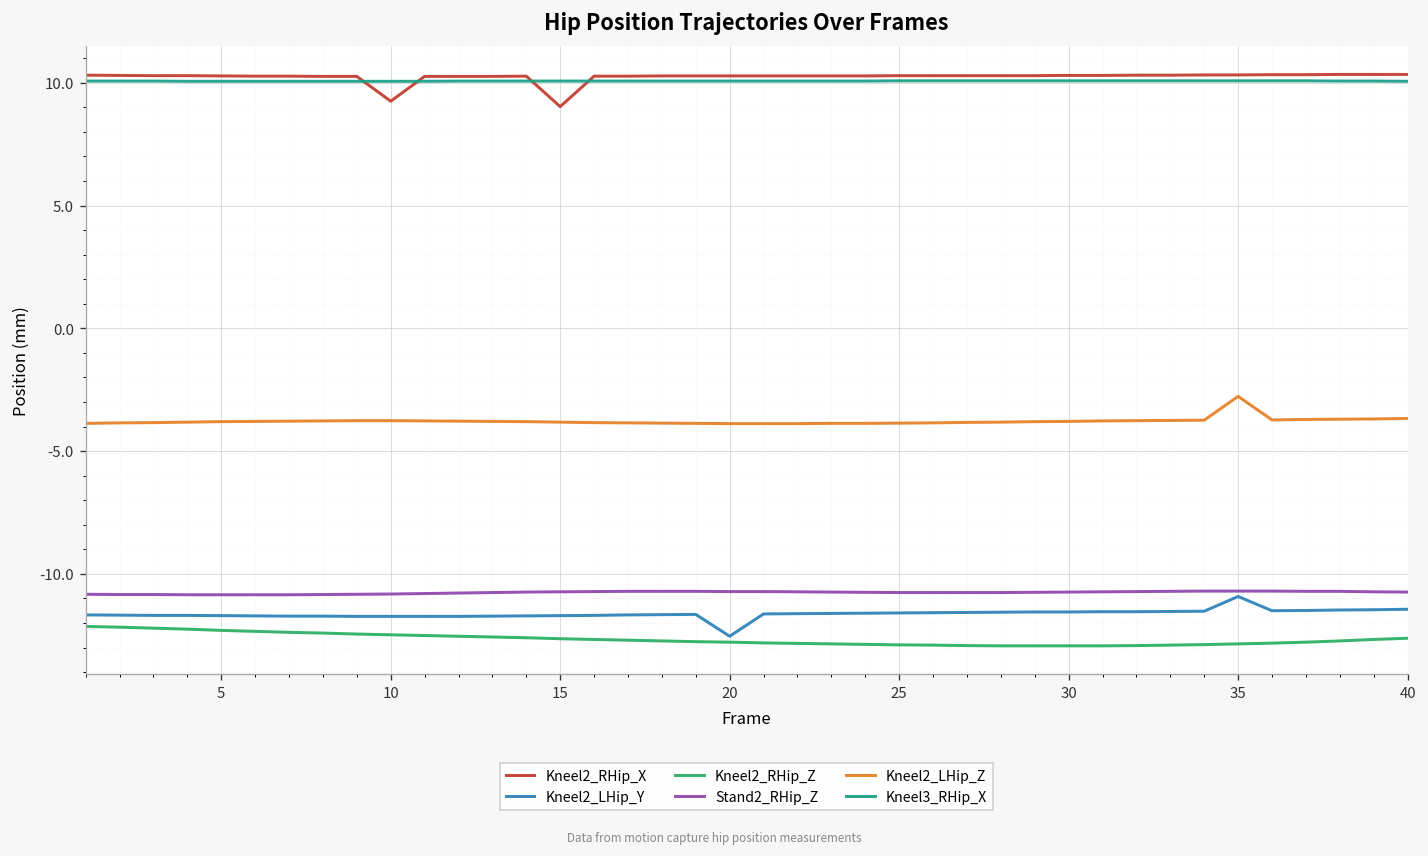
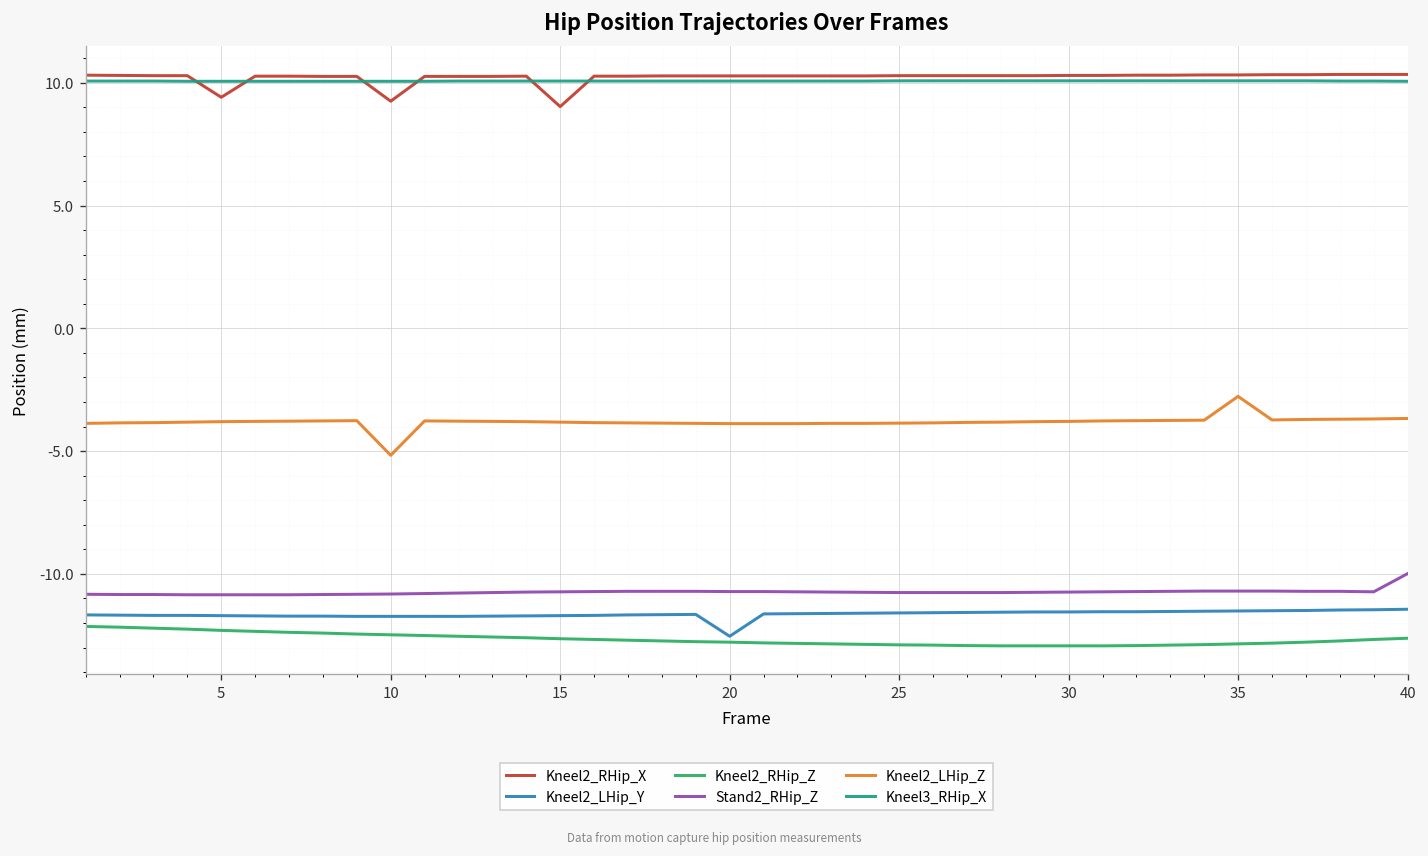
Kneel2_RHip_X, 5: 10.3 -> 9.4
Kneel2_LHip_Z, 10: -3.8 -> -5.2
Kneel2_LHip_Y, 35: -10.9 -> -11.5
Stand2_RHip_Z, 40: -10.7 -> -10.0
